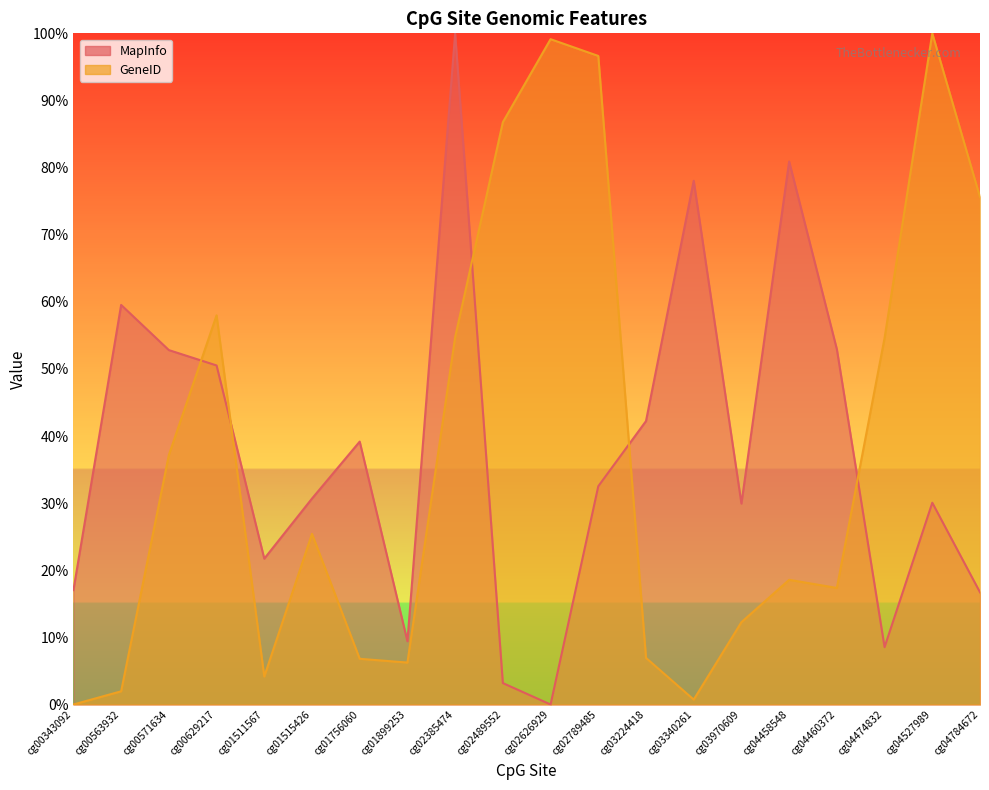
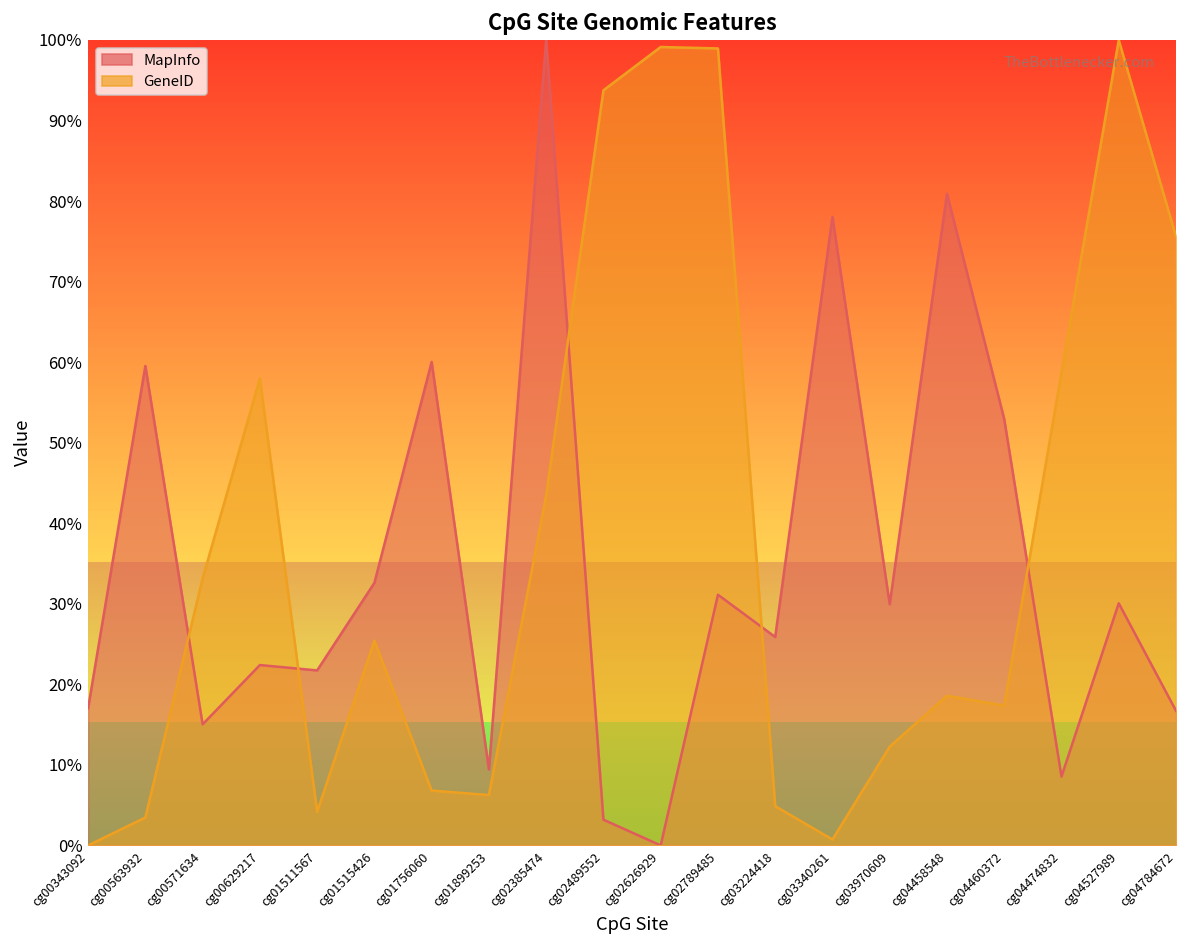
GeneID, cg00563932: 2% -> 3%
MapInfo, cg00571634: 53% -> 15%
GeneID, cg00571634: 37% -> 33%
MapInfo, cg00629217: 51% -> 22%
MapInfo, cg01515426: 31% -> 33%
MapInfo, cg01756060: 39% -> 60%
GeneID, cg02385474: 55% -> 43%
GeneID, cg02489552: 87% -> 94%
MapInfo, cg02789485: 33% -> 31%
GeneID, cg02789485: 97% -> 99%
MapInfo, cg03224418: 42% -> 26%
GeneID, cg03224418: 7% -> 5%
GeneID, cg04474832: 55% -> 59%
